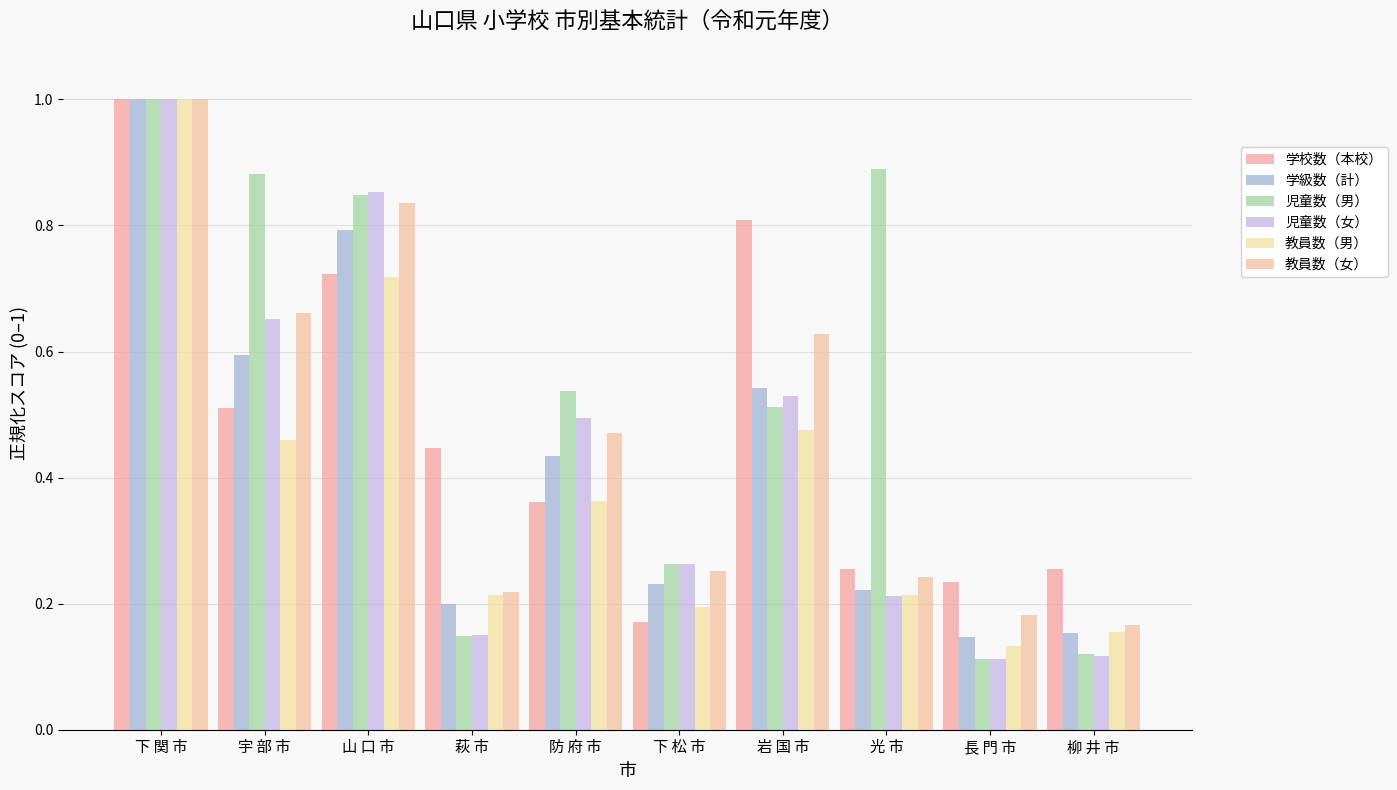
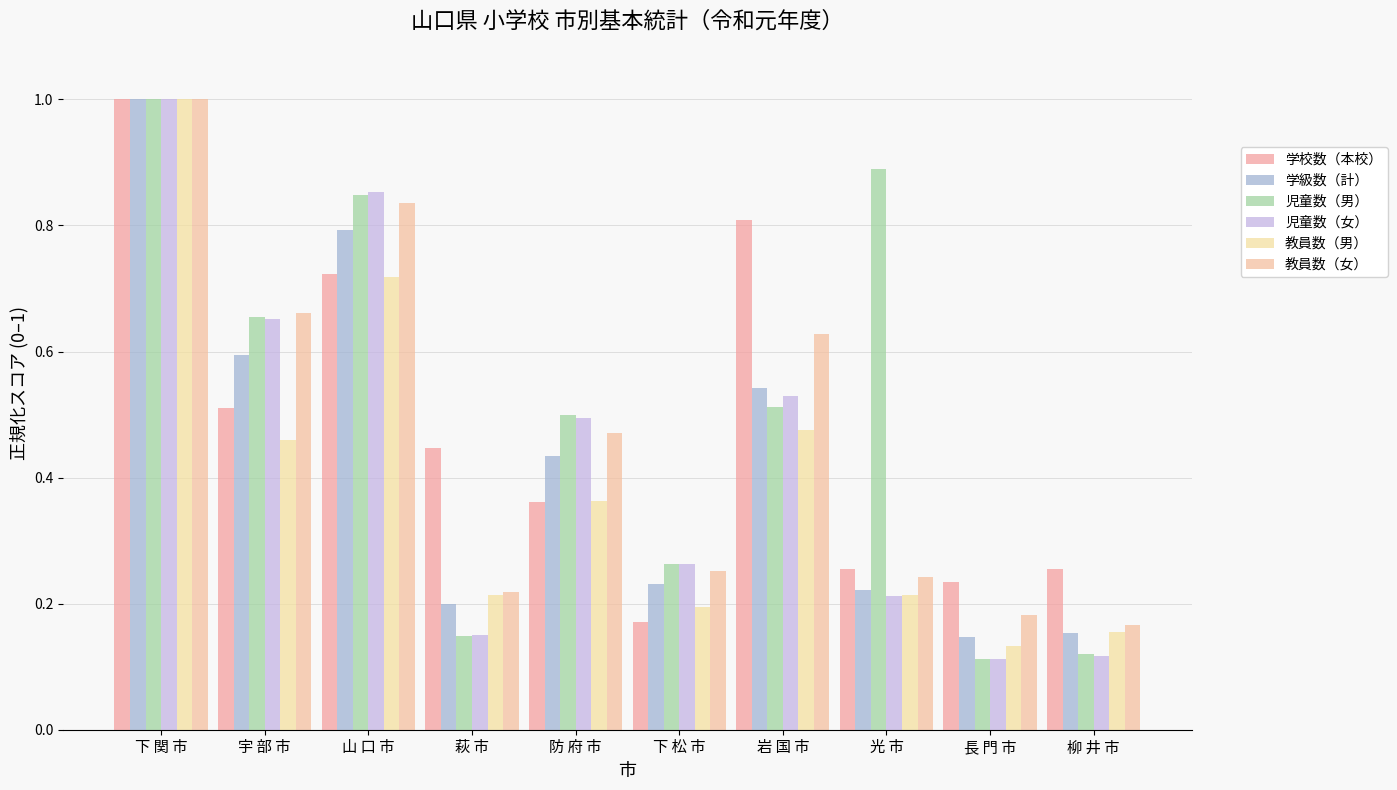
児童数（男）, 宇 部 市: 0.88 -> 0.65
児童数（男）, 防 府 市: 0.54 -> 0.50
